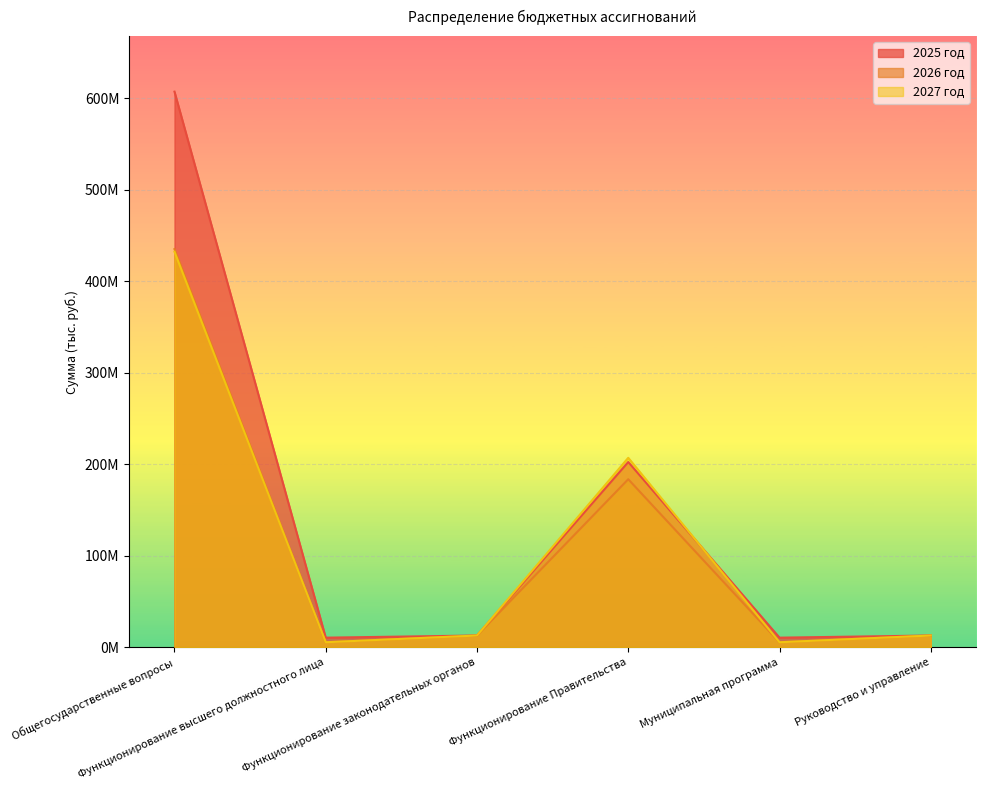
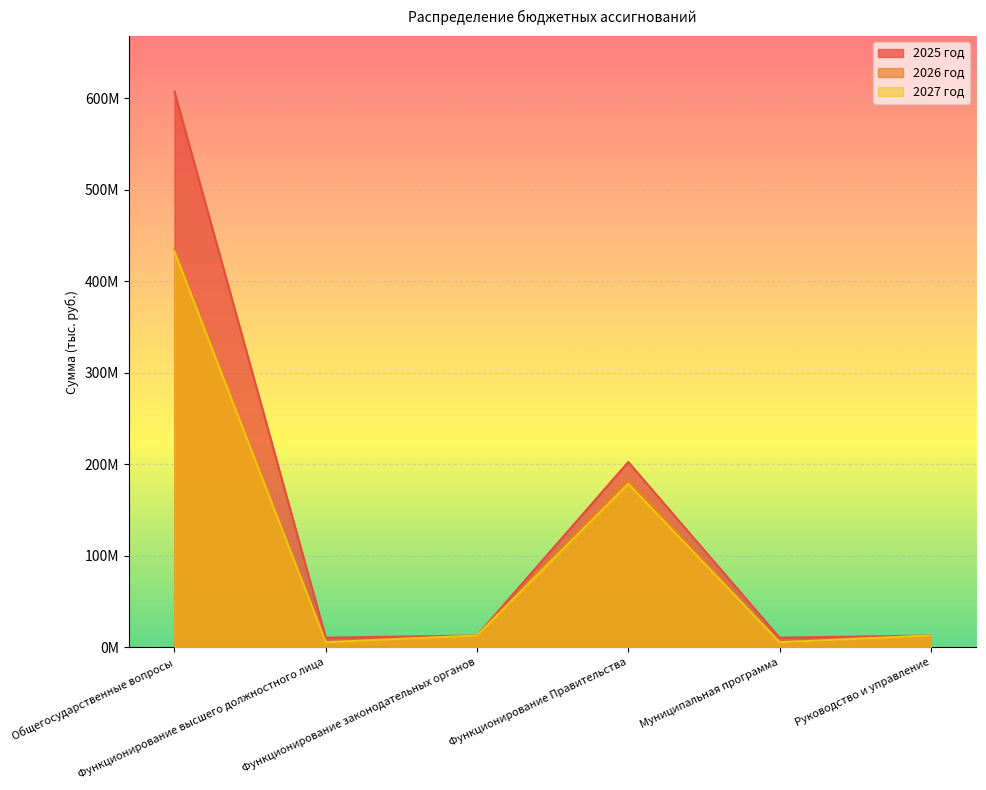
2027 год, Функционирование Правительства: 210000000 -> 180000000
